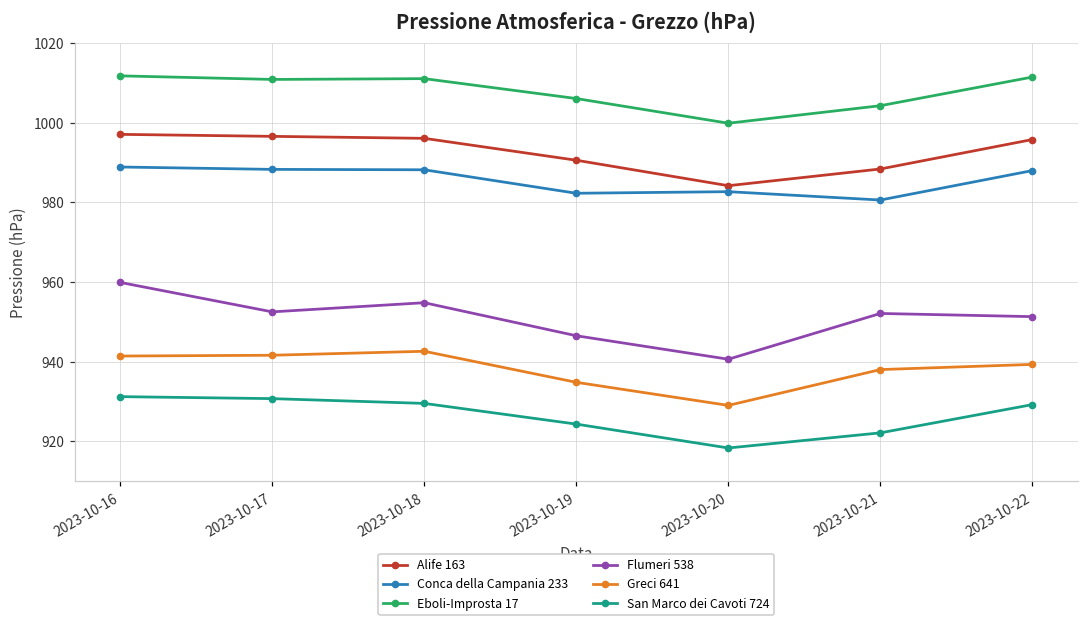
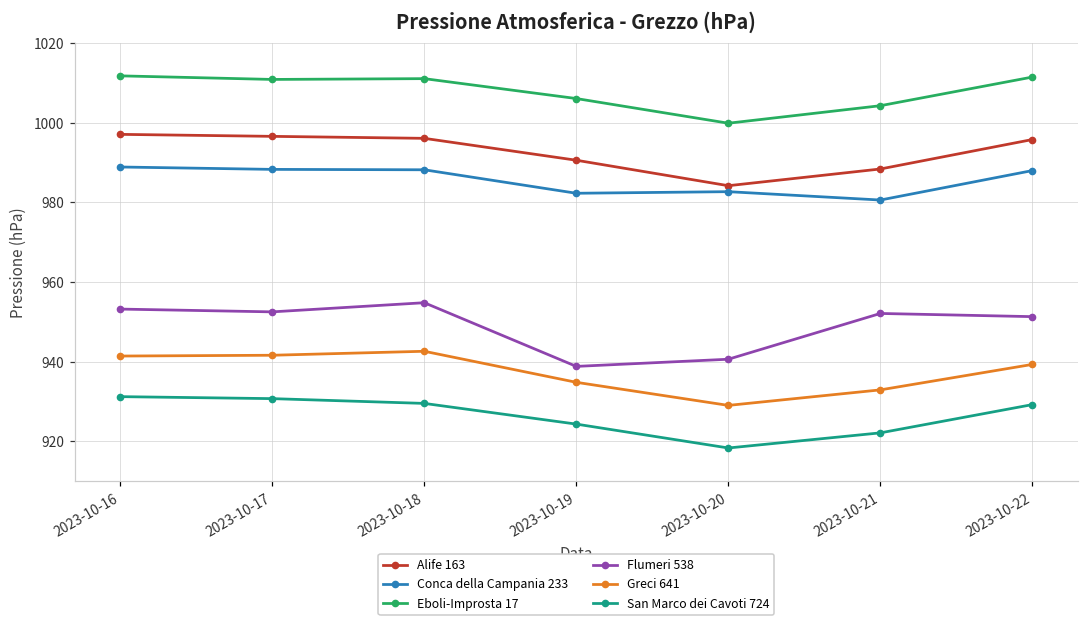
Flumeri 538, 2023-10-16: 960 -> 953
Flumeri 538, 2023-10-19: 947 -> 939
Greci 641, 2023-10-21: 938 -> 933
